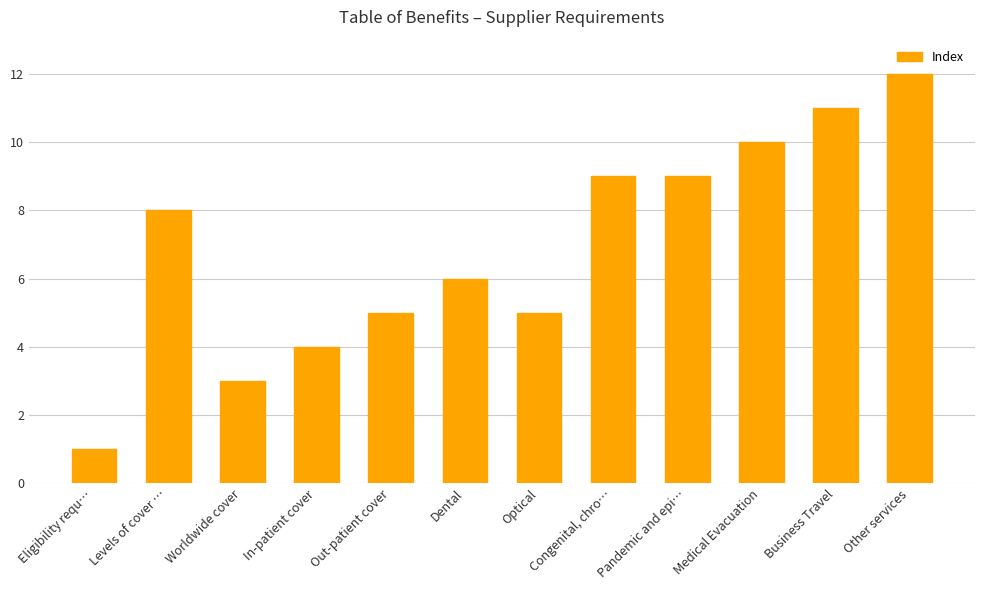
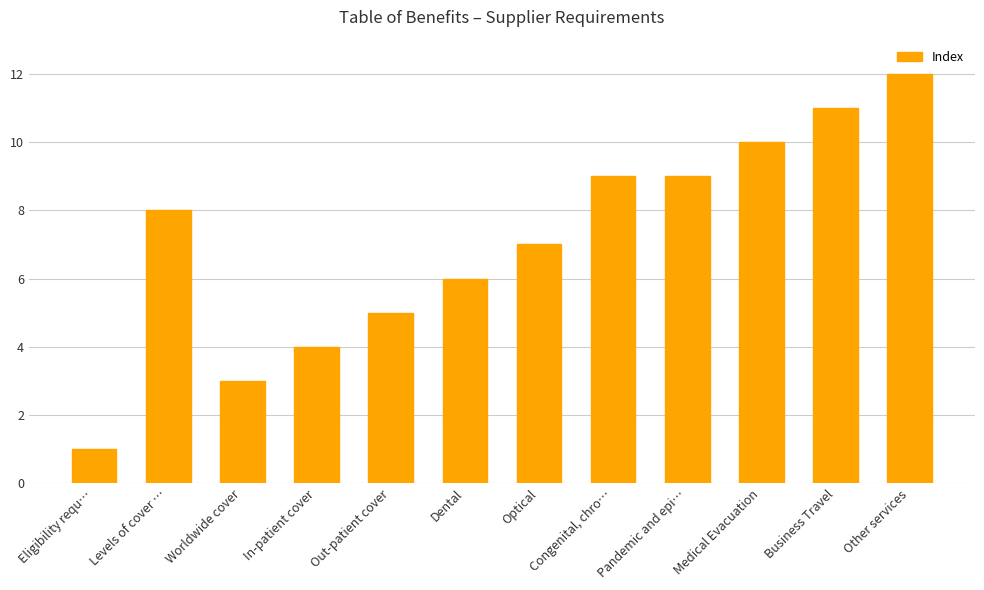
Optical: 5 -> 7
